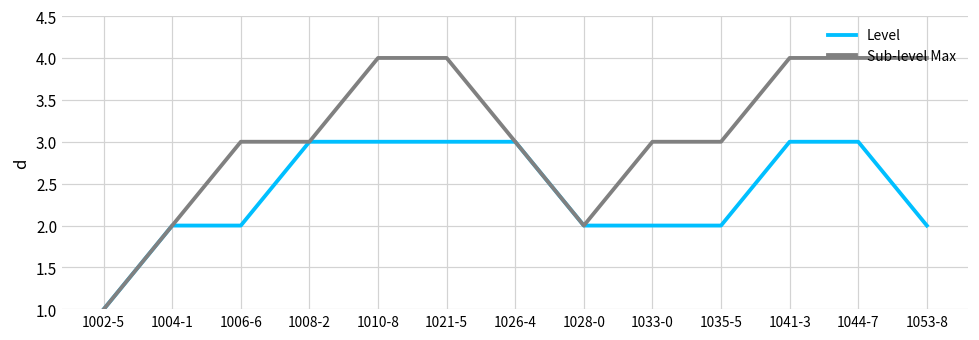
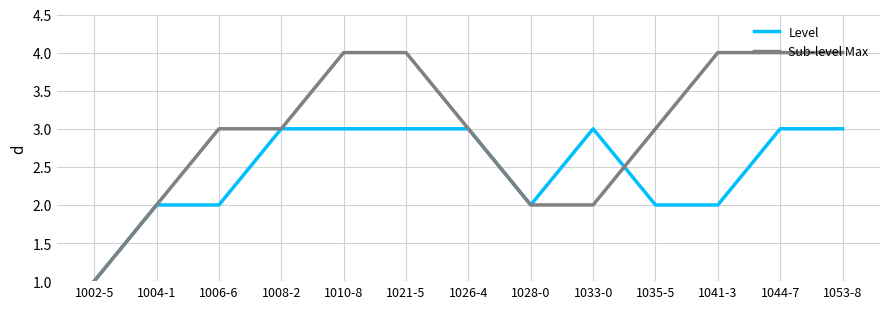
Level, 1033-0: 2 -> 3
Sub-level Max, 1033-0: 3 -> 2
Level, 1041-3: 3 -> 2
Level, 1053-8: 2 -> 3
